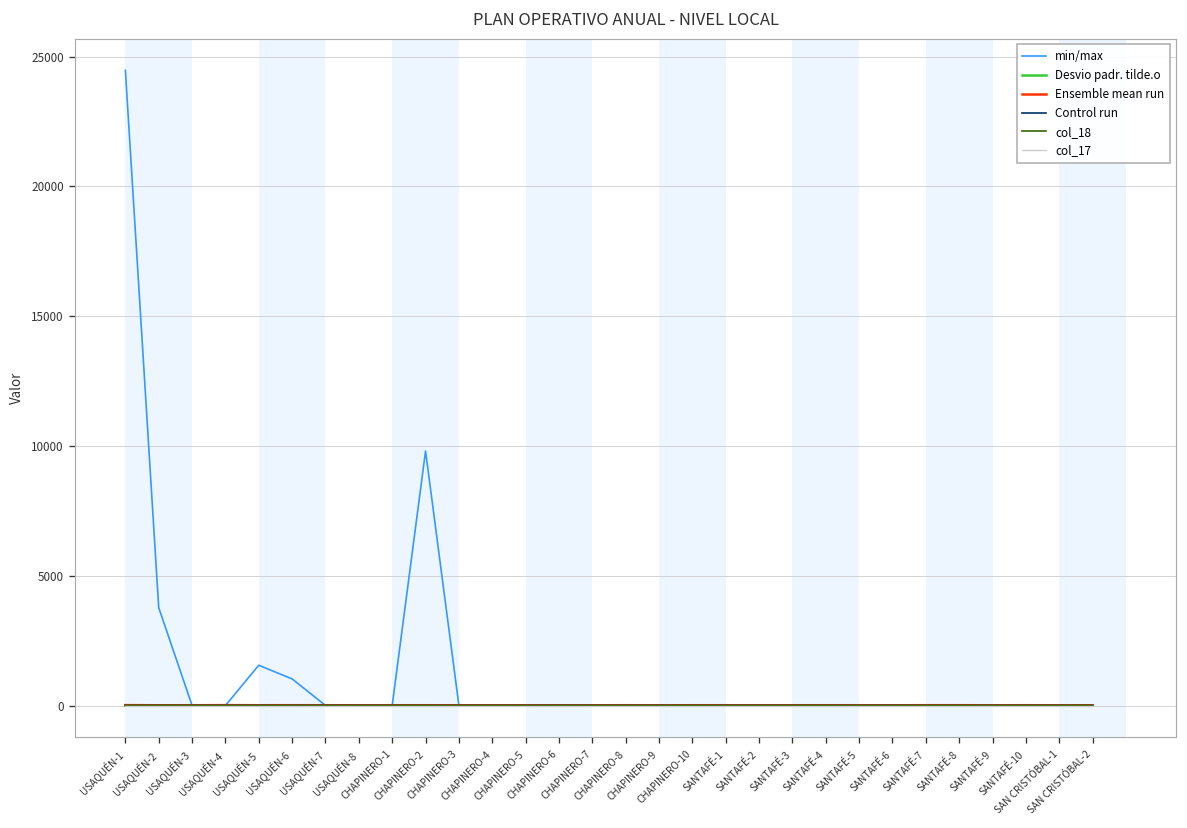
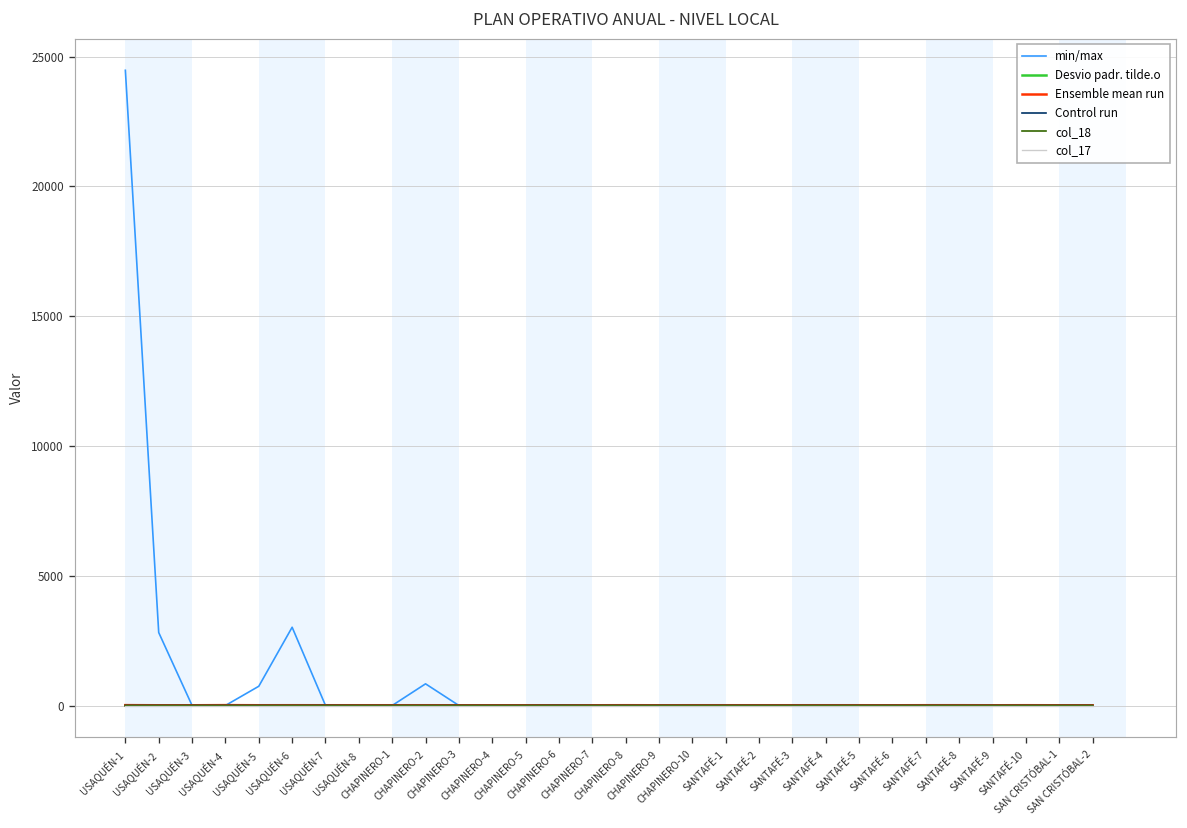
min/max, USAQUÉN-2: 3800 -> 2800
min/max, USAQUÉN-5: 1600 -> 700
min/max, USAQUÉN-6: 1000 -> 3000
min/max, CHAPINERO-2: 9800 -> 800
